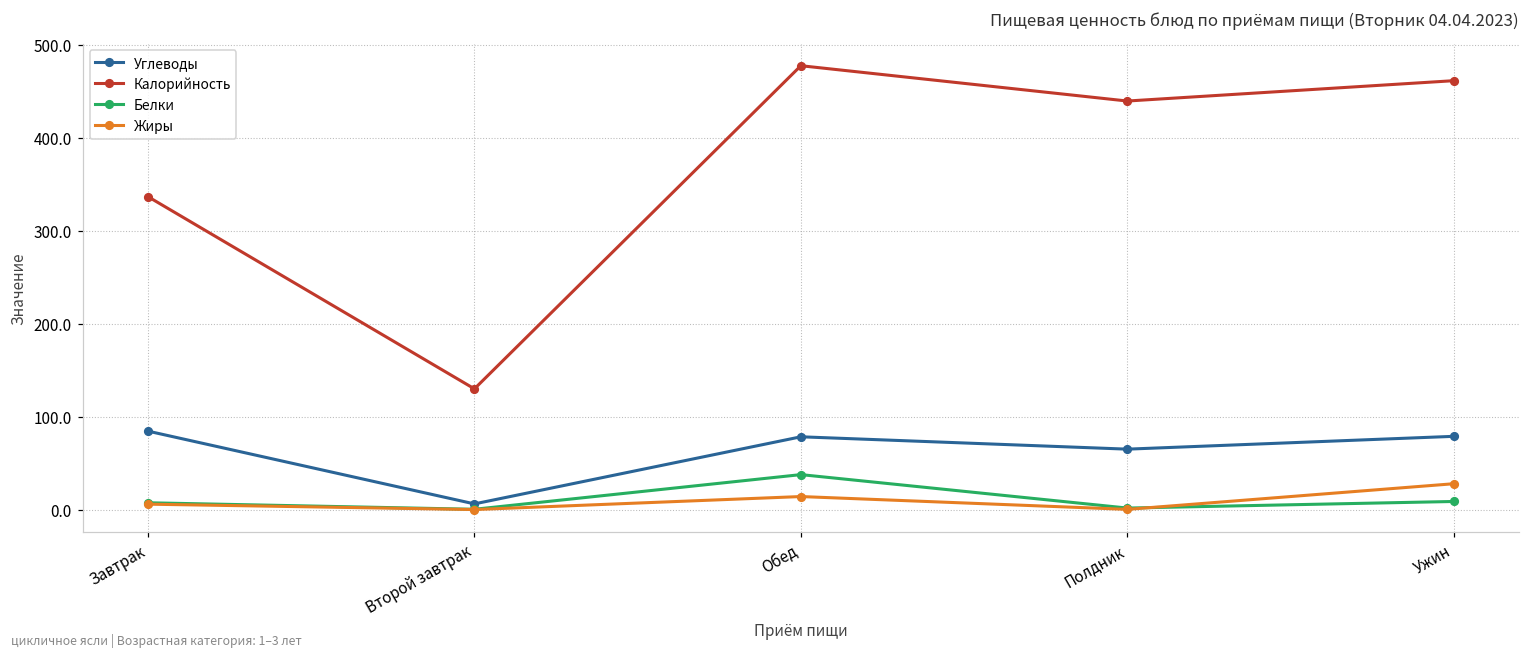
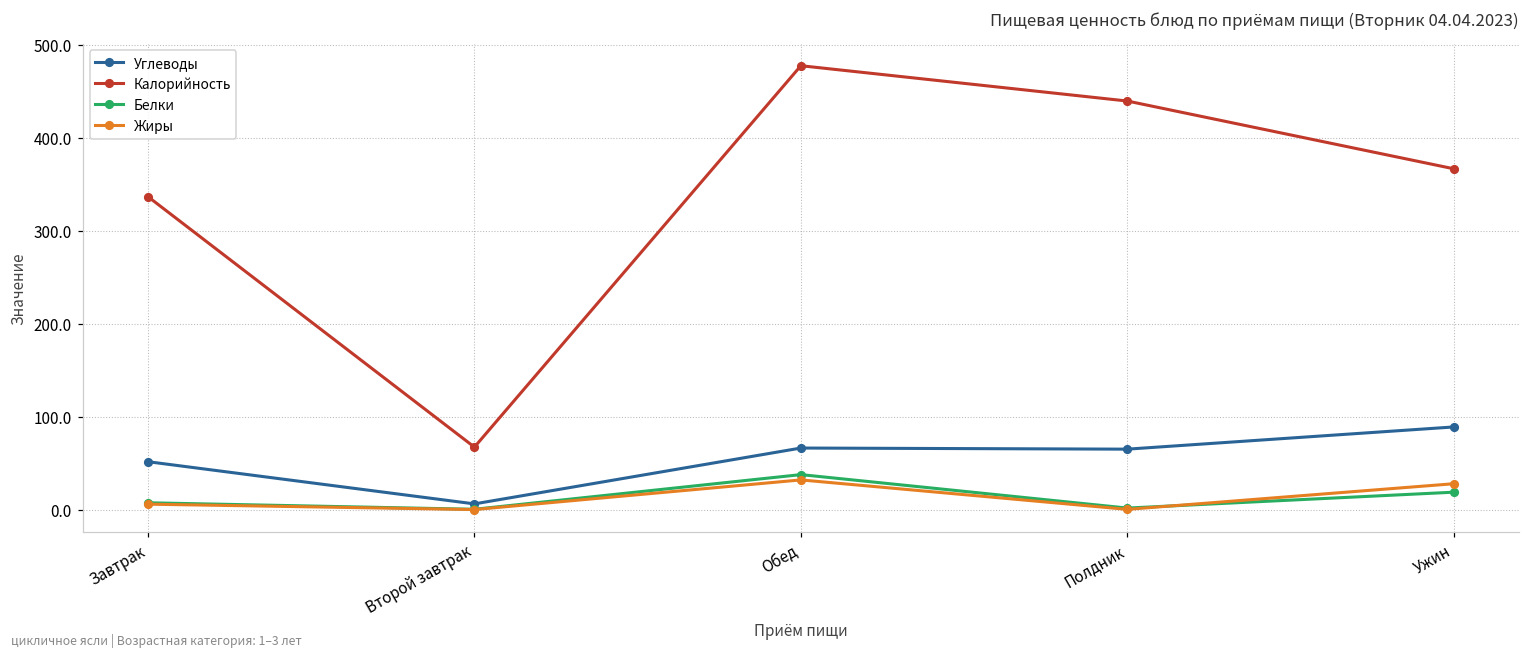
Углеводы, Завтрак: 80 -> 50
Калорийность, Второй завтрак: 130 -> 70
Углеводы, Обед: 80 -> 70
Жиры, Обед: 10 -> 30
Углеводы, Ужин: 80 -> 90
Калорийность, Ужин: 460 -> 370
Белки, Ужин: 10 -> 20
